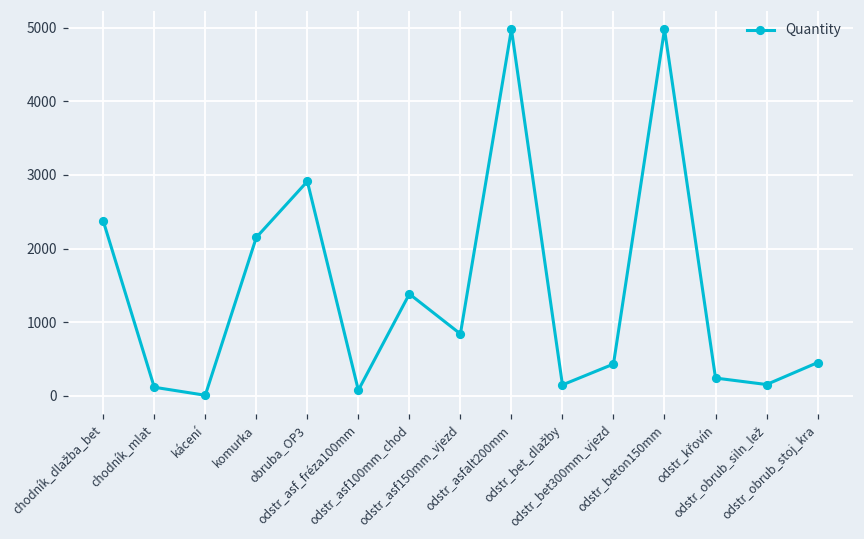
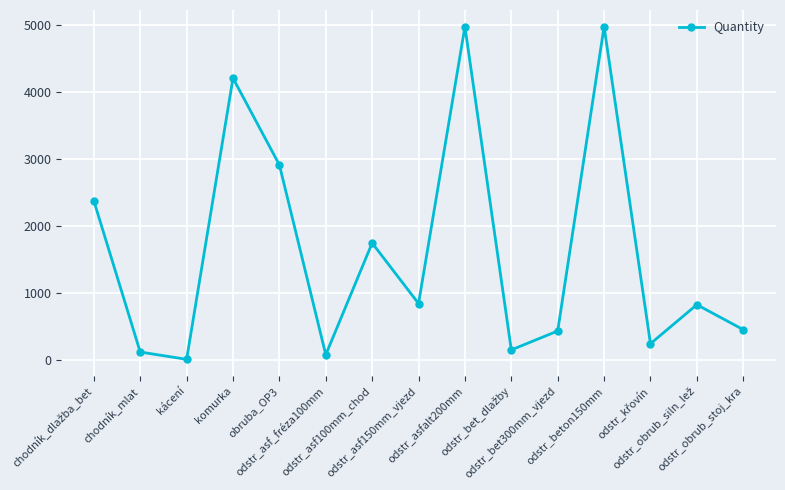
komurka: 2200 -> 4200
odstr_asf100mm_chod: 1400 -> 1700
odstr_obrub_siln_lež: 200 -> 800
